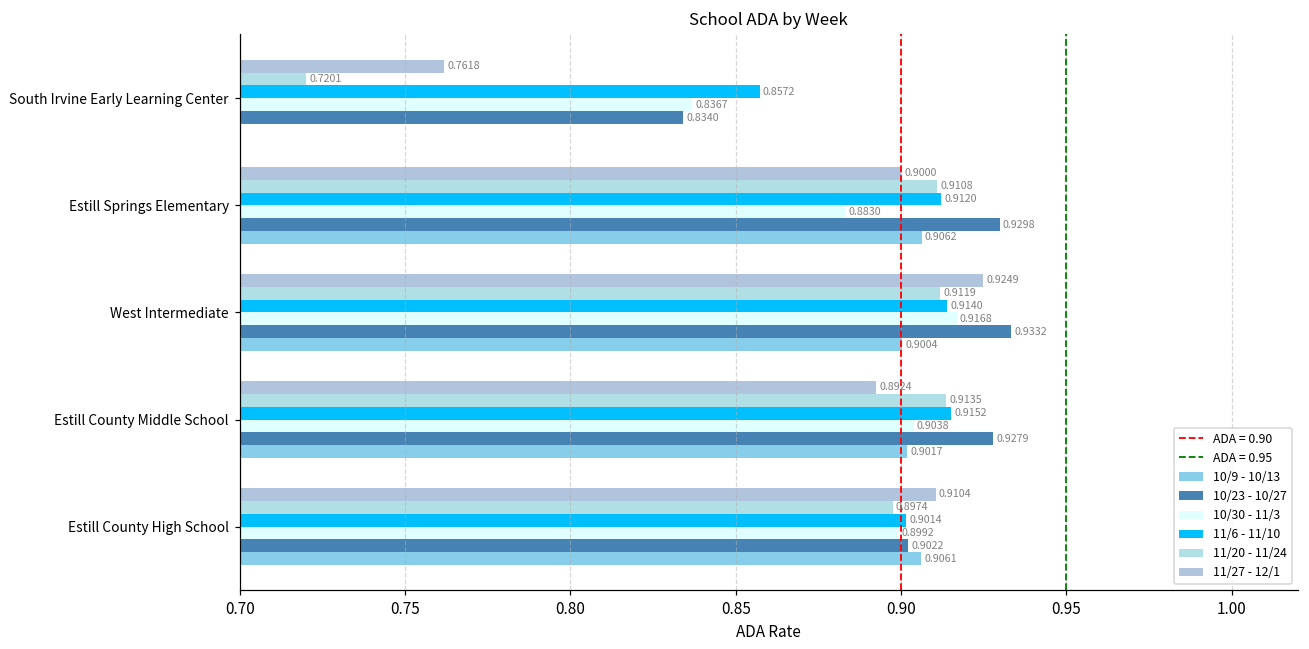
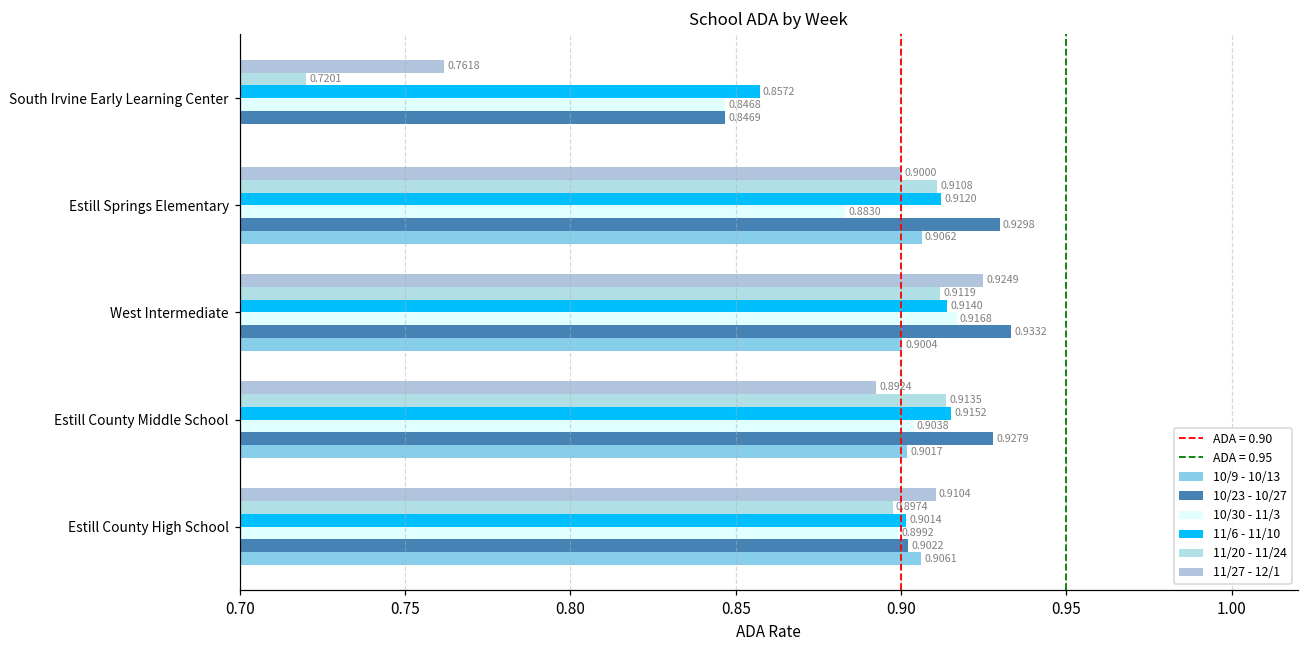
10/30 - 11/3, South Irvine Early Learning Center: 0.8367 -> 0.8468
10/23 - 10/27, South Irvine Early Learning Center: 0.8340 -> 0.8469
